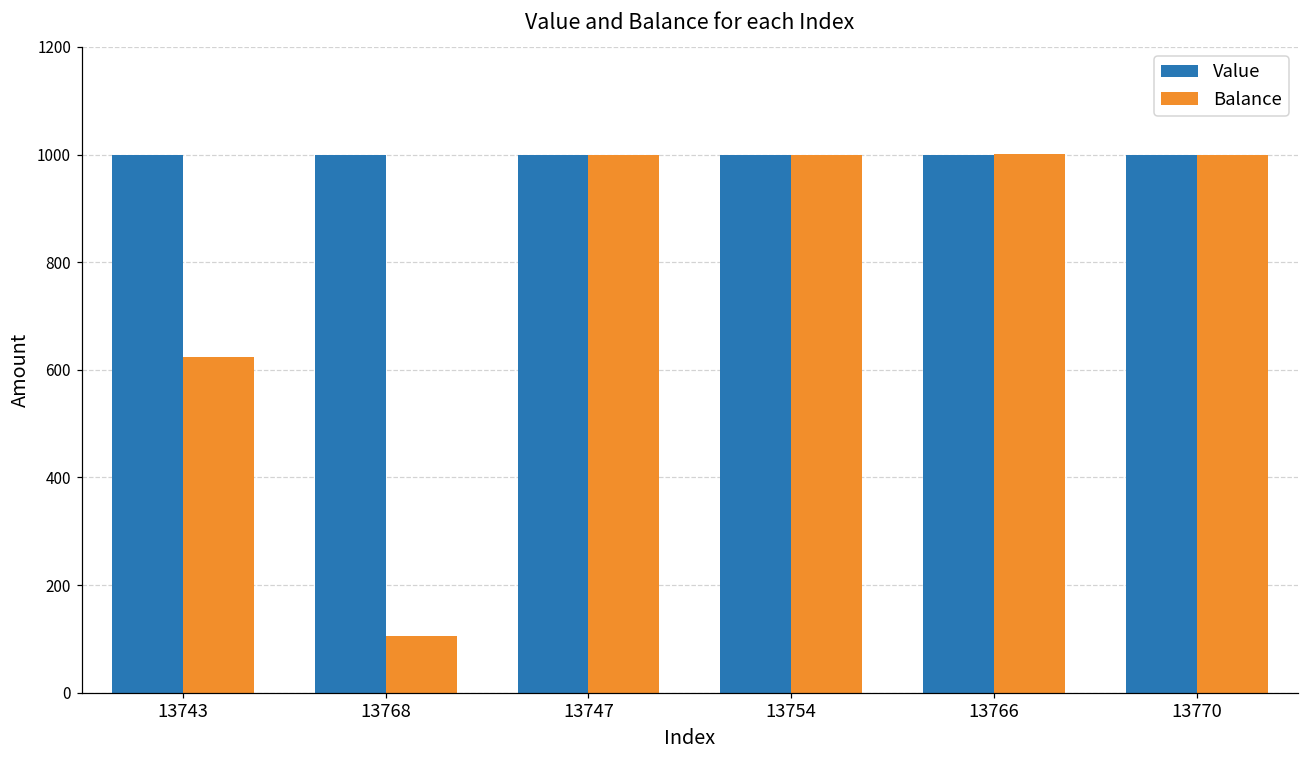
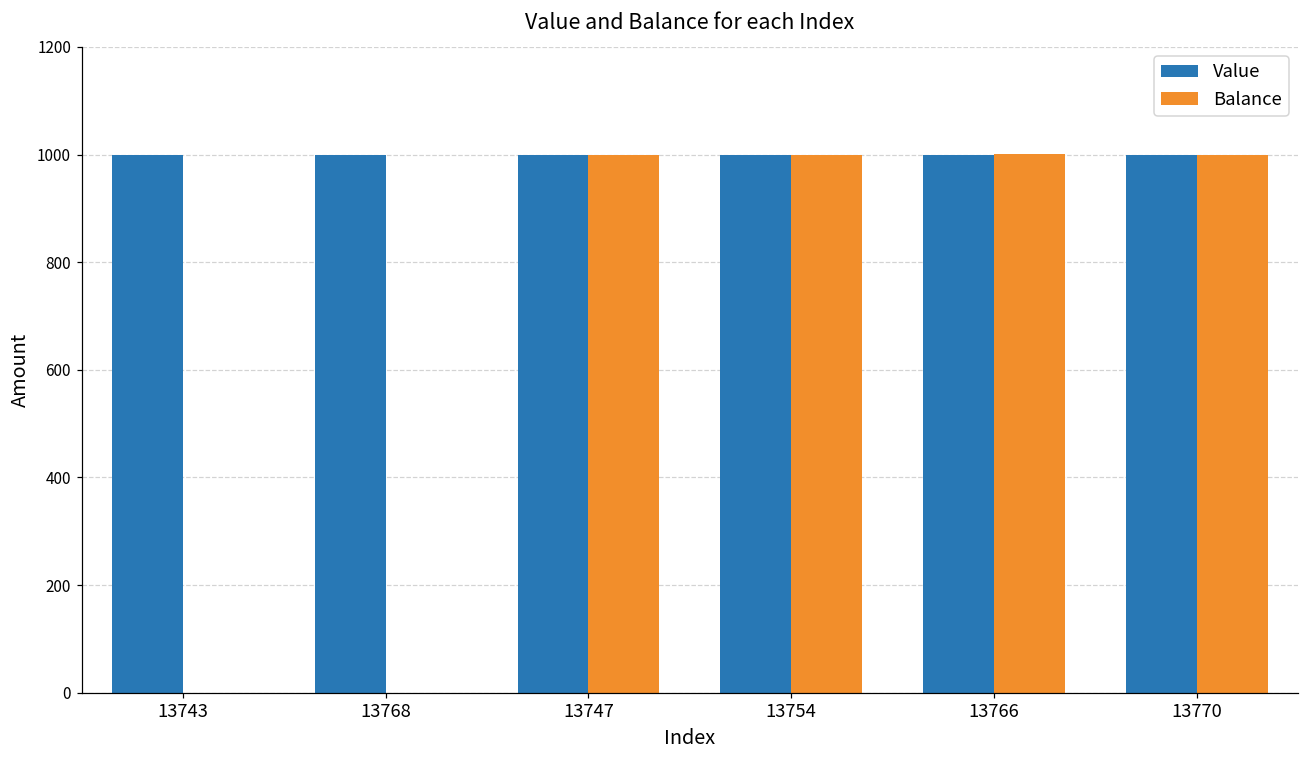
Balance, 13743: 620 -> 0
Balance, 13768: 110 -> 0
